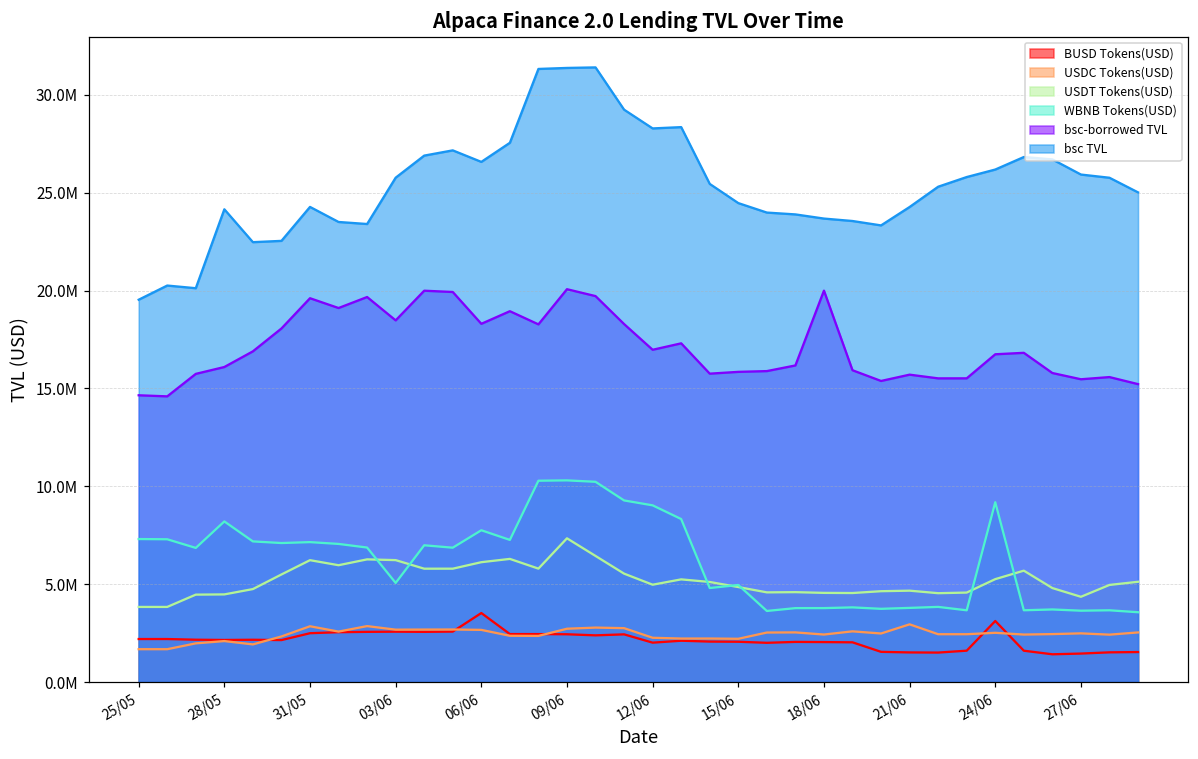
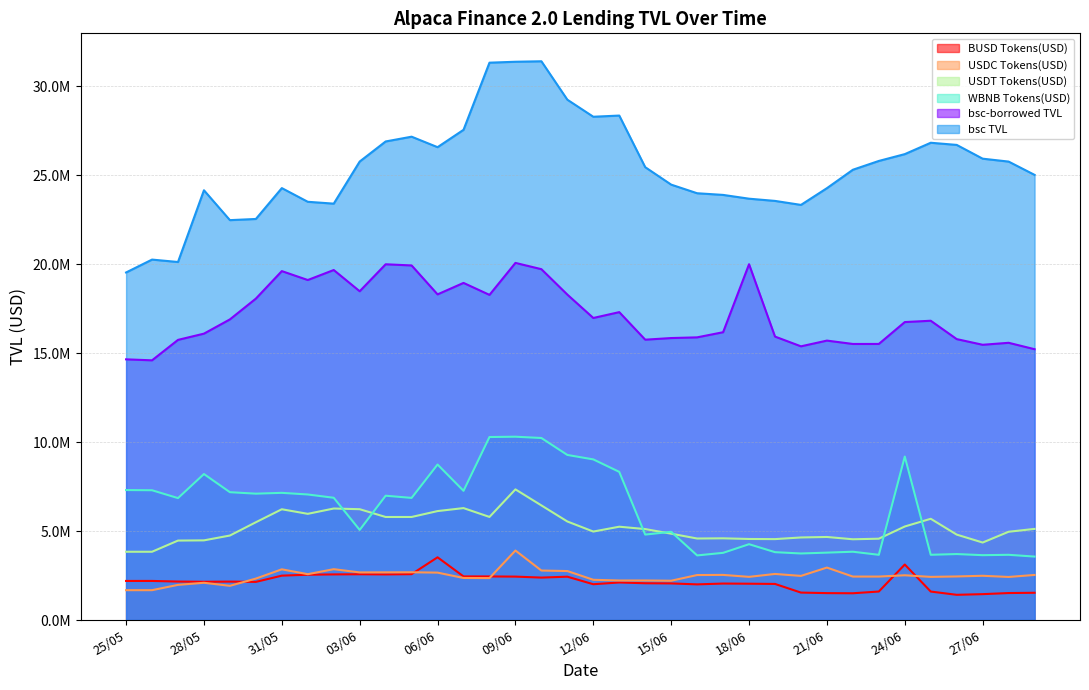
WBNB Tokens(USD), 06/06: 7800000 -> 8700000
USDC Tokens(USD), 09/06: 2700000 -> 3900000
WBNB Tokens(USD), 18/06: 3800000 -> 4300000
